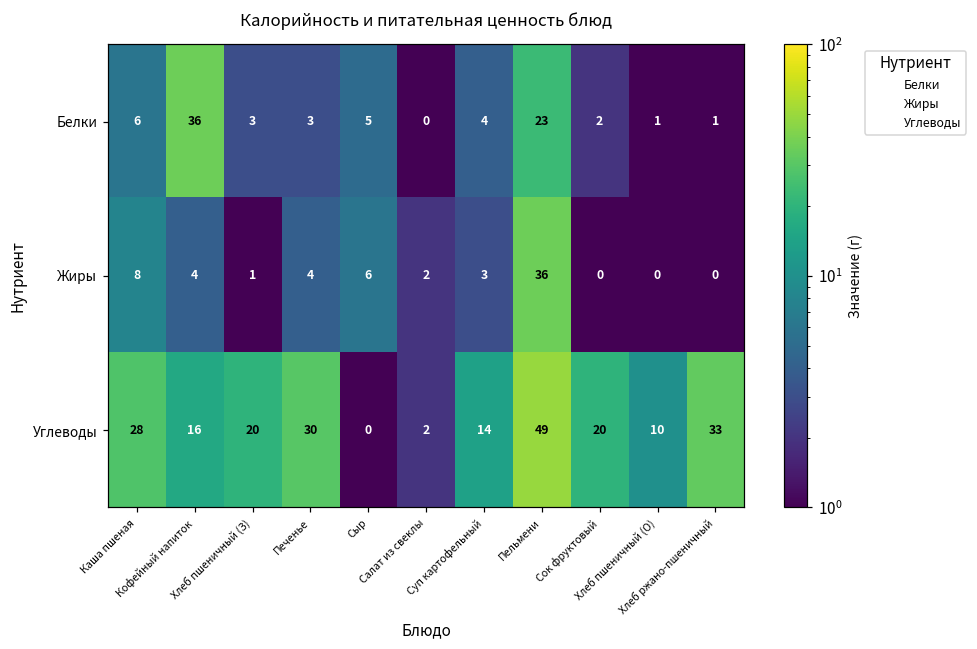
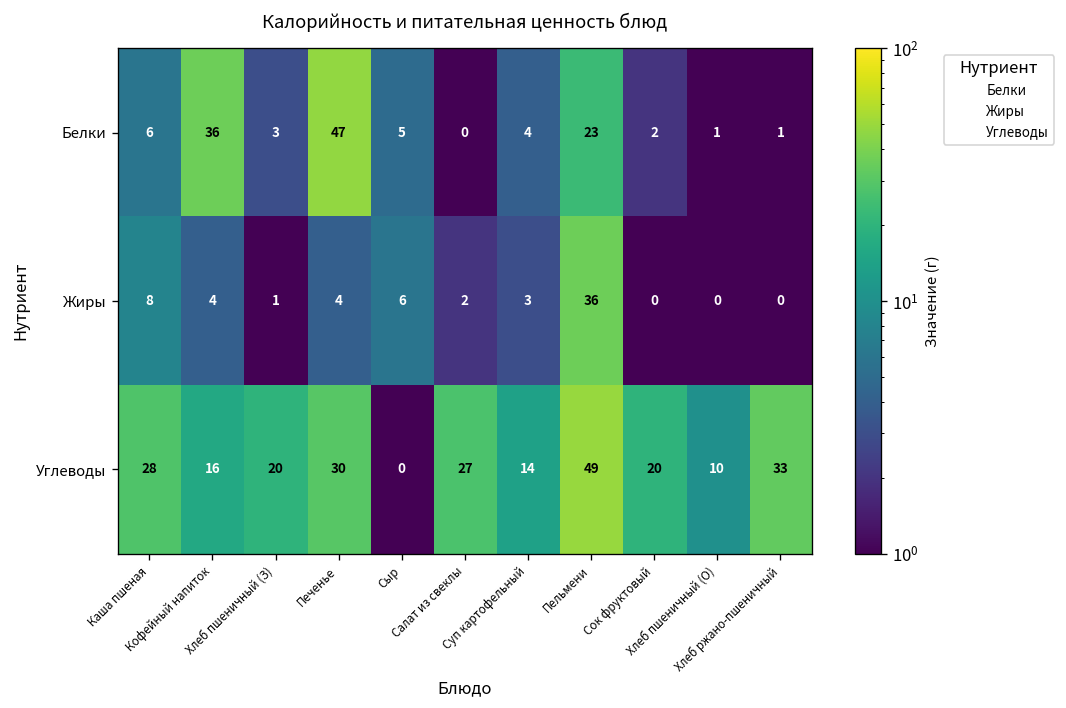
Белки, Печенье: 3 -> 47
Углеводы, Салат из свеклы: 2 -> 27
